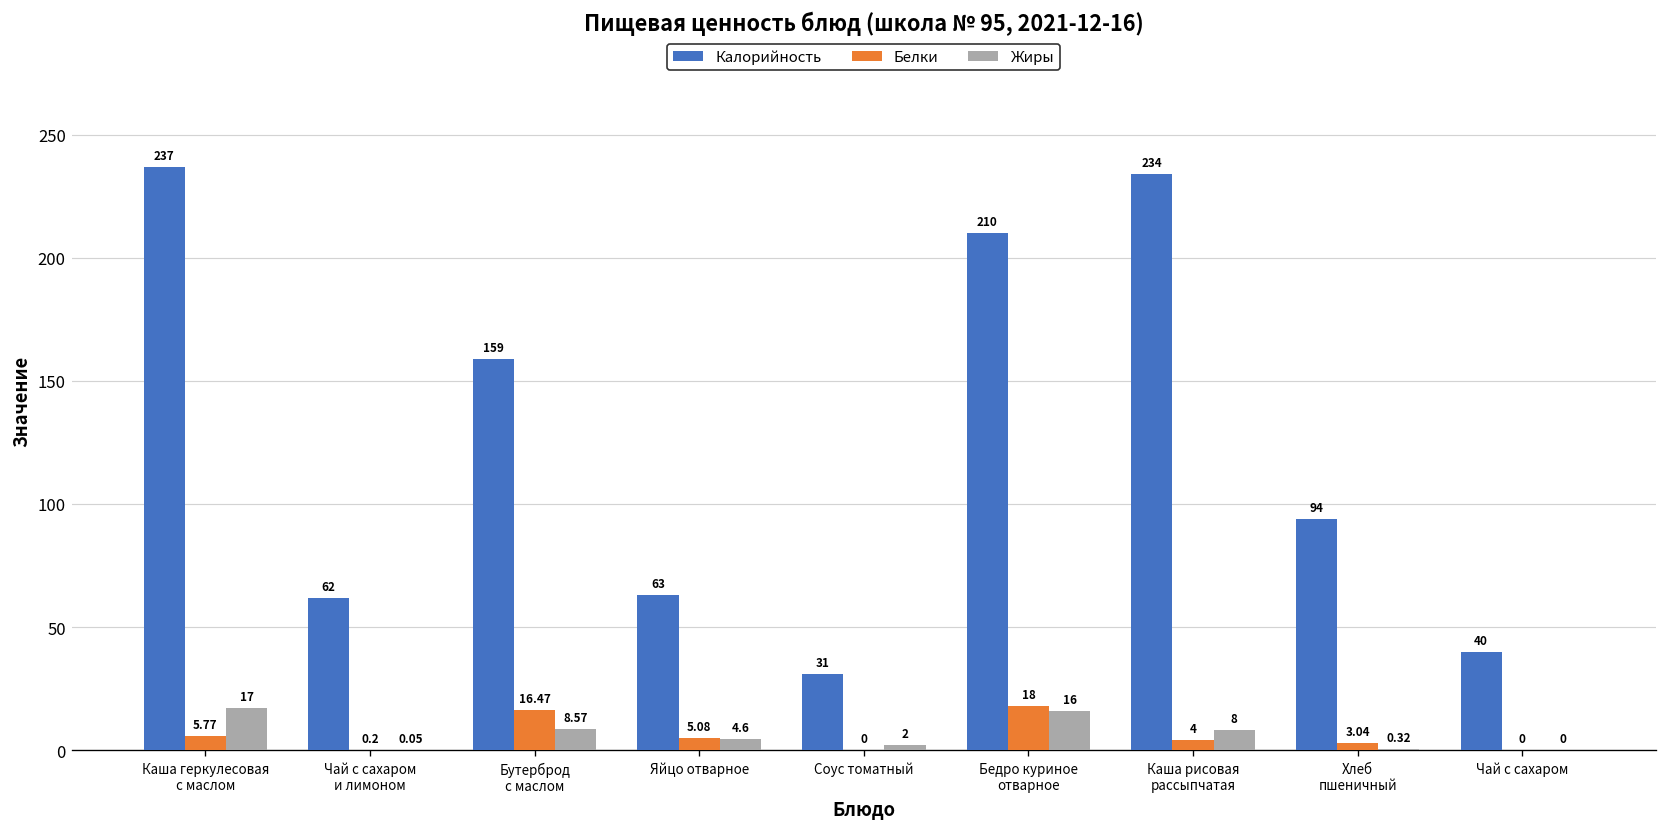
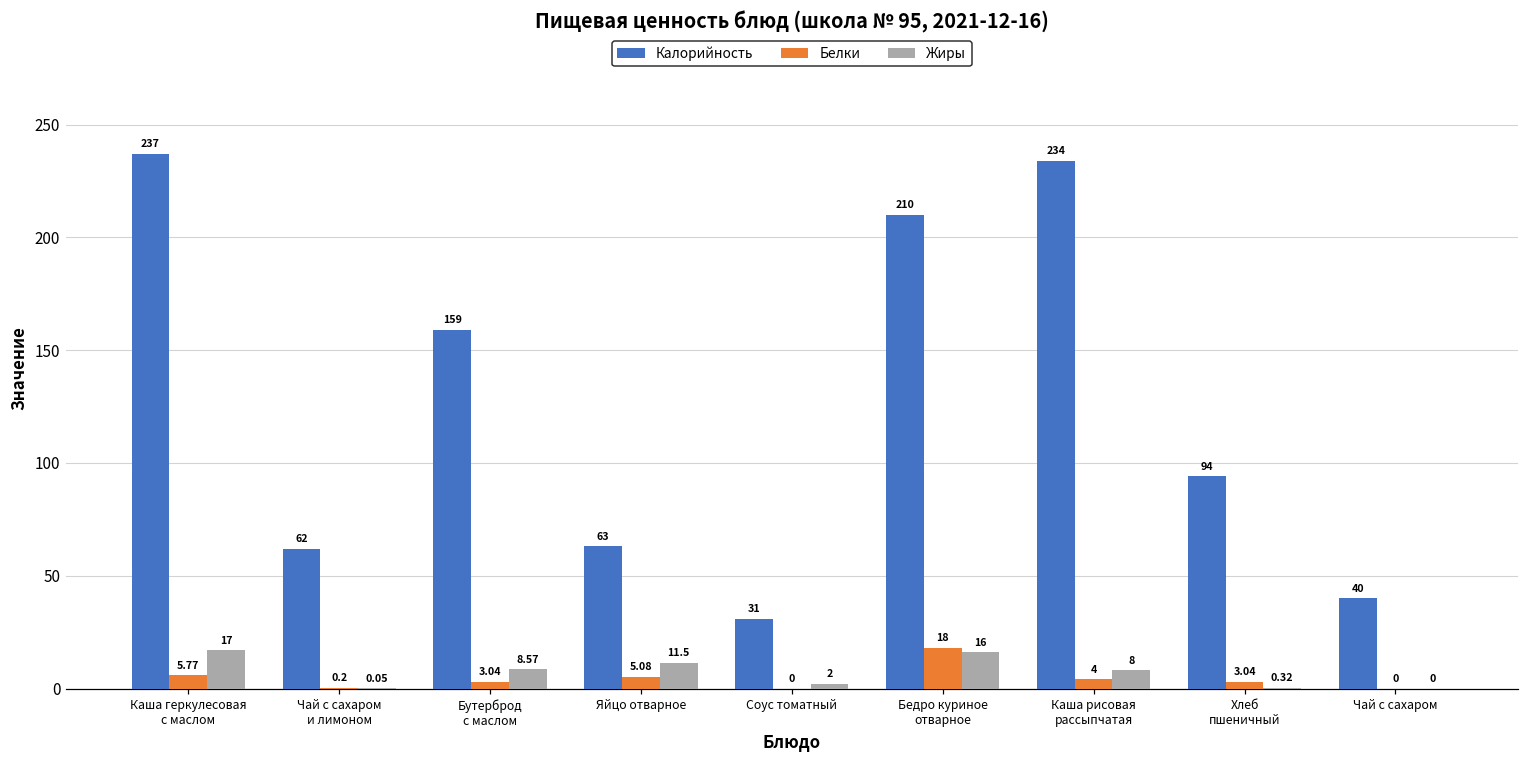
Белки, Бутерброд с маслом: 16.47 -> 3.04
Жиры, Яйцо отварное: 4.6 -> 11.5
